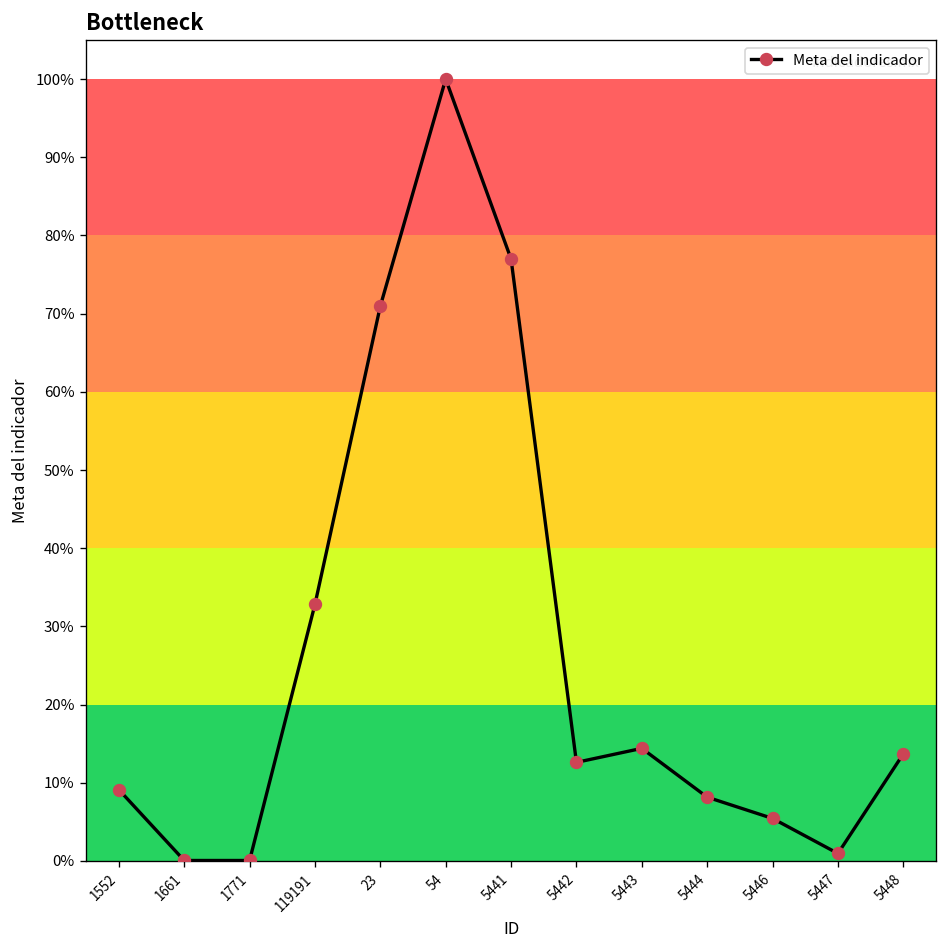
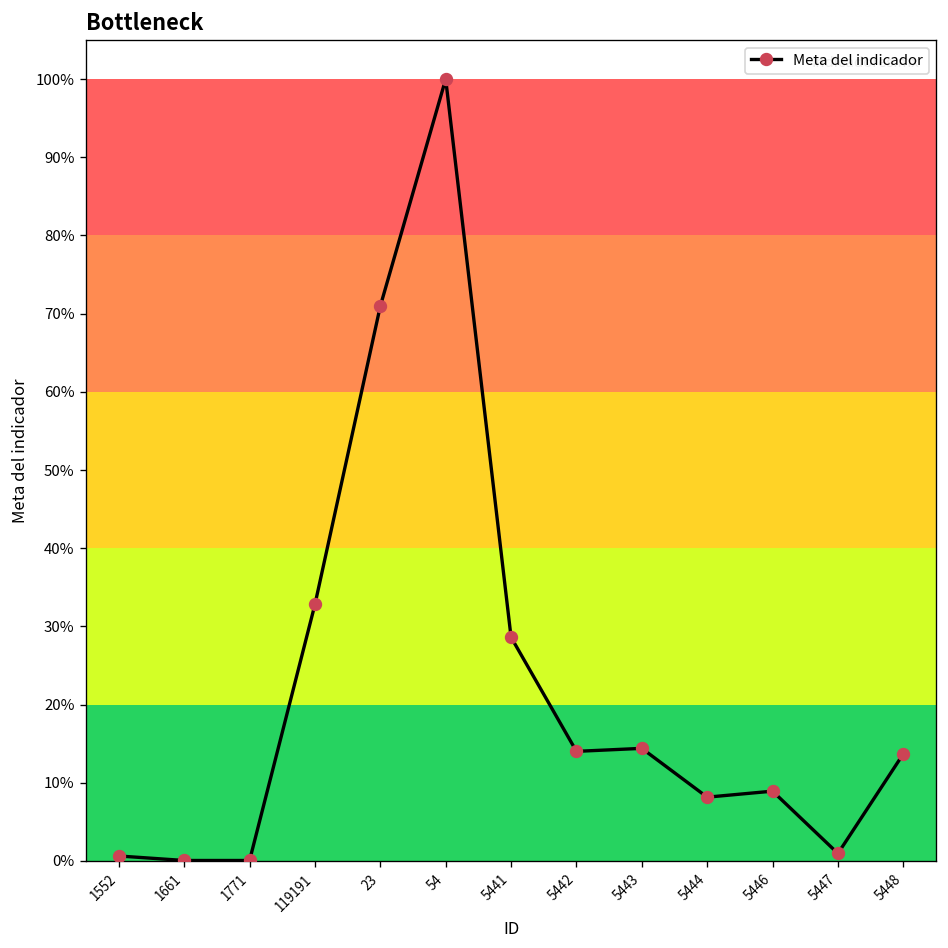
1552: 9% -> 1%
5441: 77% -> 29%
5442: 13% -> 14%
5446: 5% -> 9%
